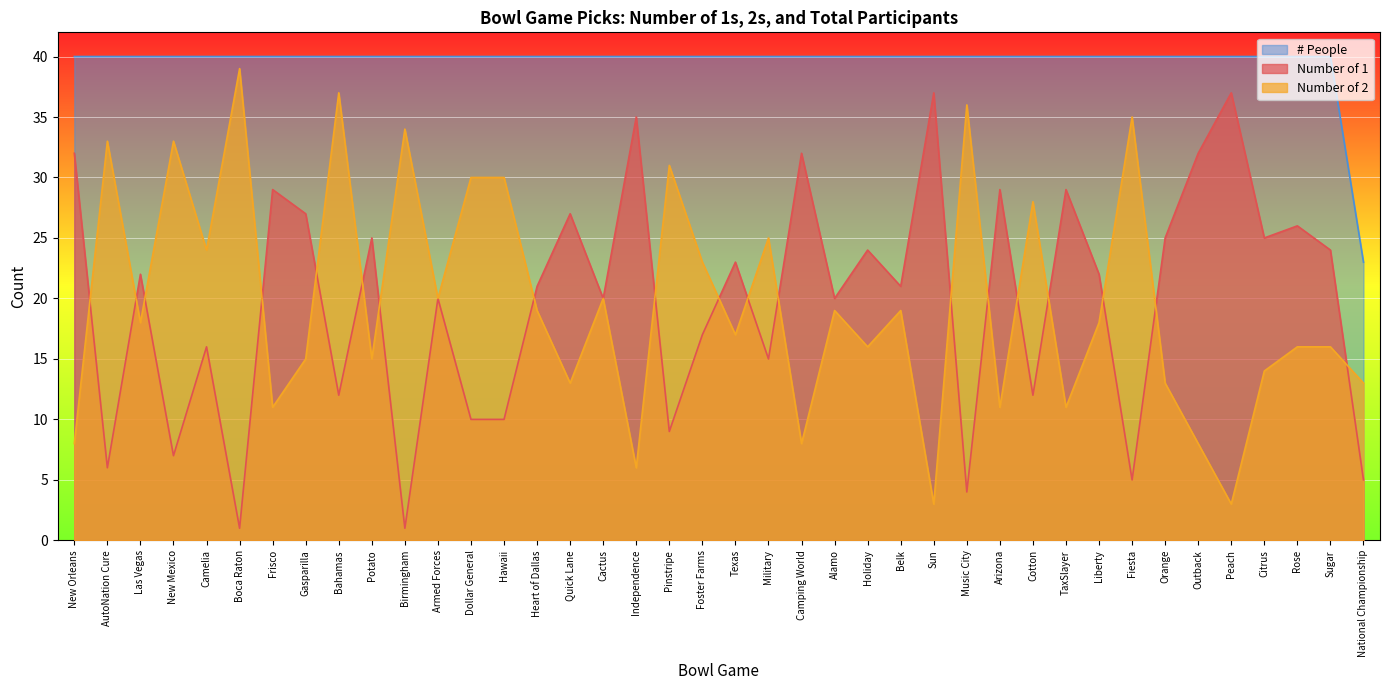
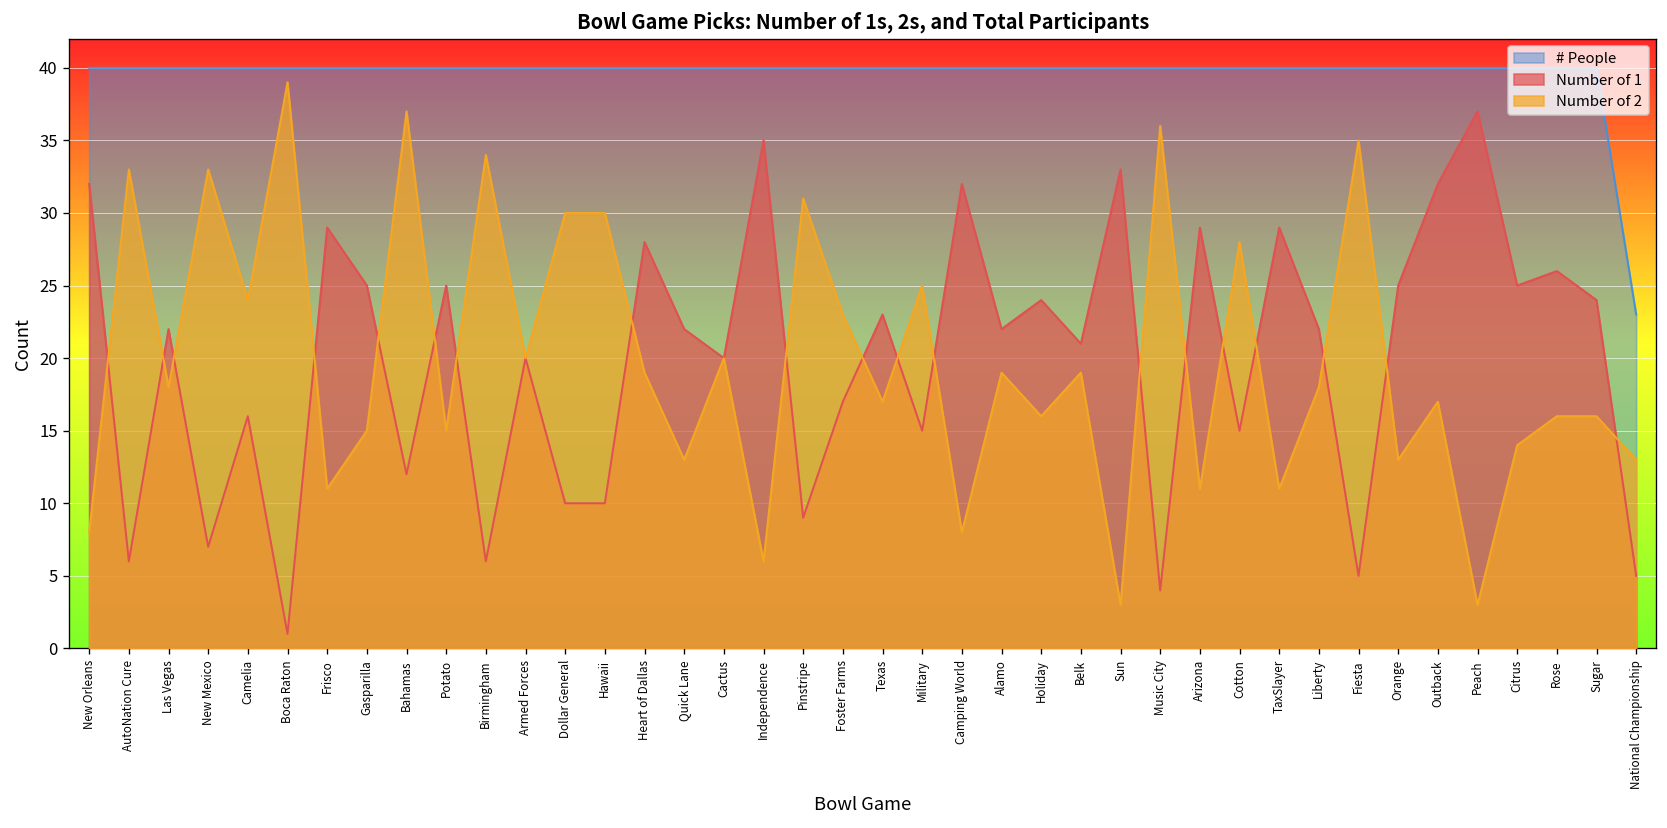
Number of 1, Gasparilla: 27 -> 25
Number of 1, Birmingham: 1 -> 6
Number of 1, Heart of Dallas: 21 -> 28
Number of 1, Quick Lane: 27 -> 22
Number of 1, Alamo: 20 -> 22
Number of 1, Sun: 37 -> 33
Number of 1, Cotton: 12 -> 15
Number of 2, Outback: 8 -> 17
